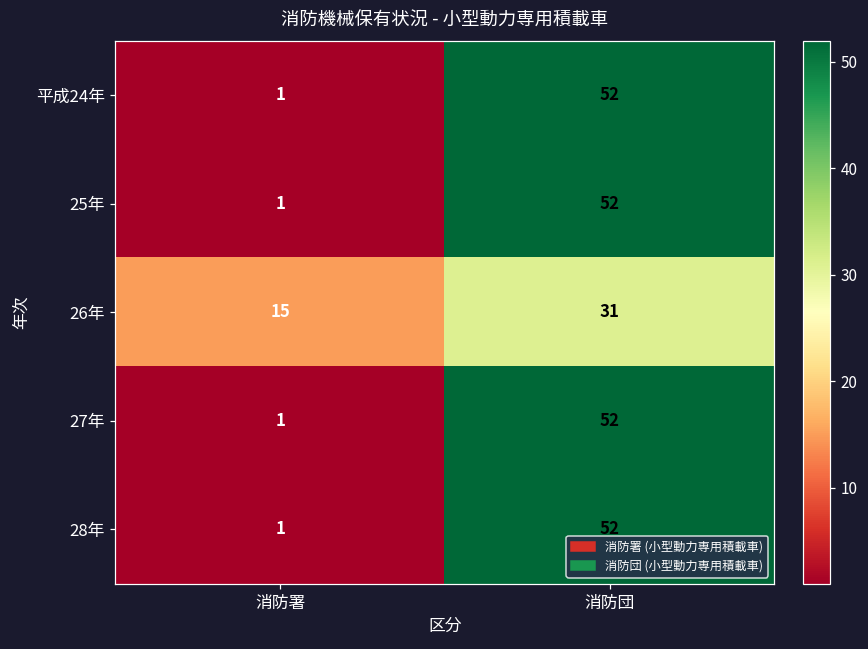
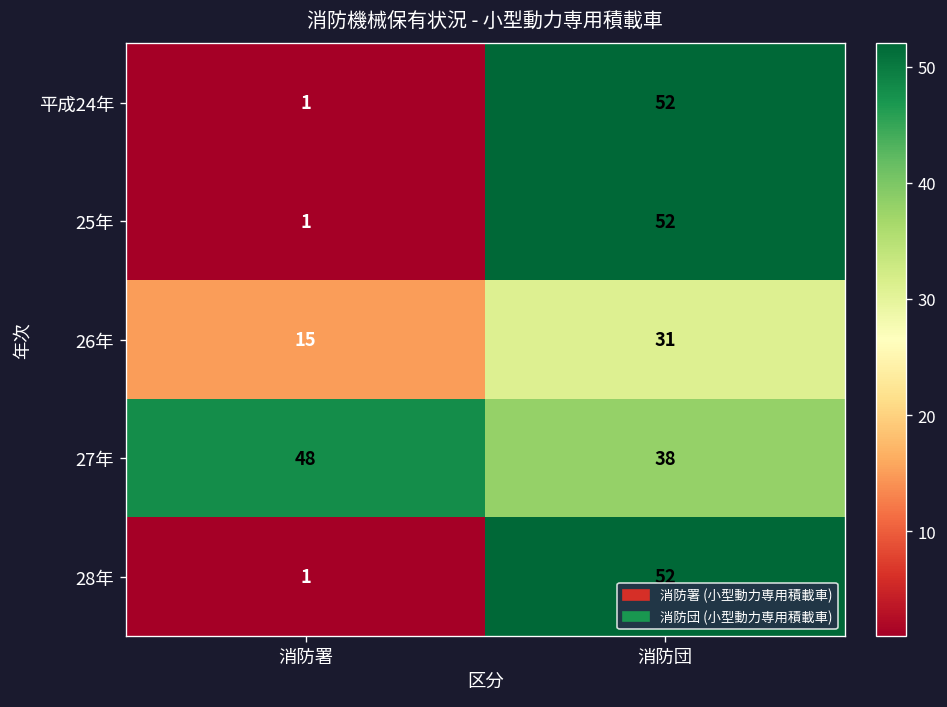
27年, 消防署: 1 -> 48
27年, 消防団: 52 -> 38
